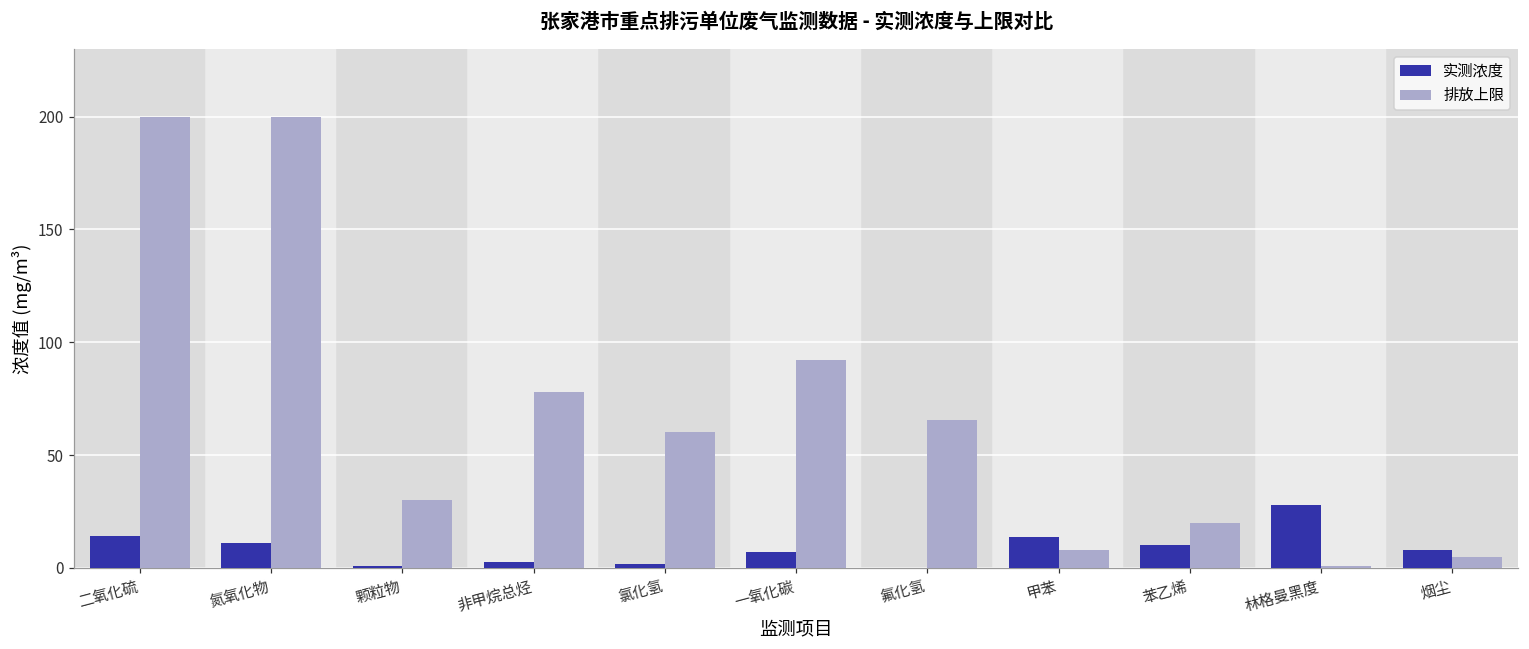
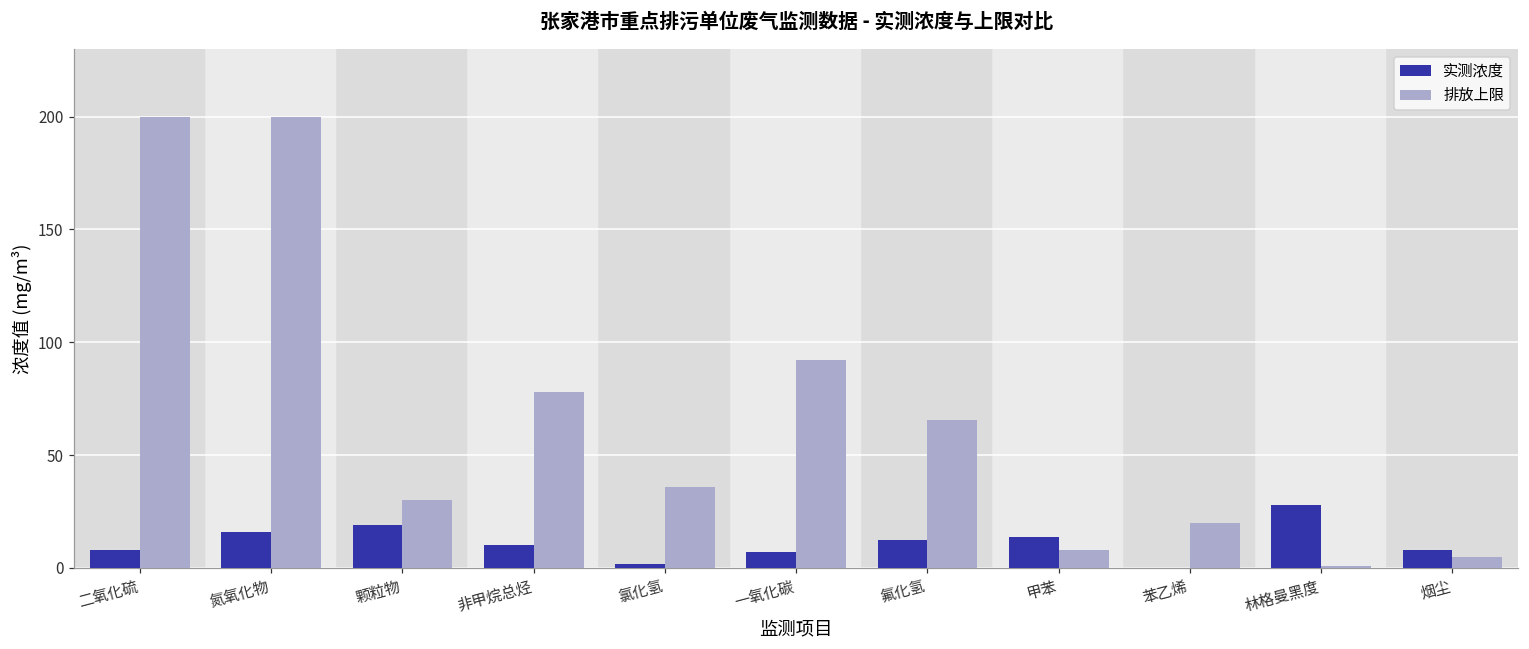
实测浓度, 二氧化硫: 14 -> 8
实测浓度, 氮氧化物: 11 -> 16
实测浓度, 颗粒物: 1 -> 19
实测浓度, 非甲烷总烃: 3 -> 10
排放上限, 氯化氢: 60 -> 36
实测浓度, 氟化氢: 0 -> 12
实测浓度, 苯乙烯: 10 -> 0
